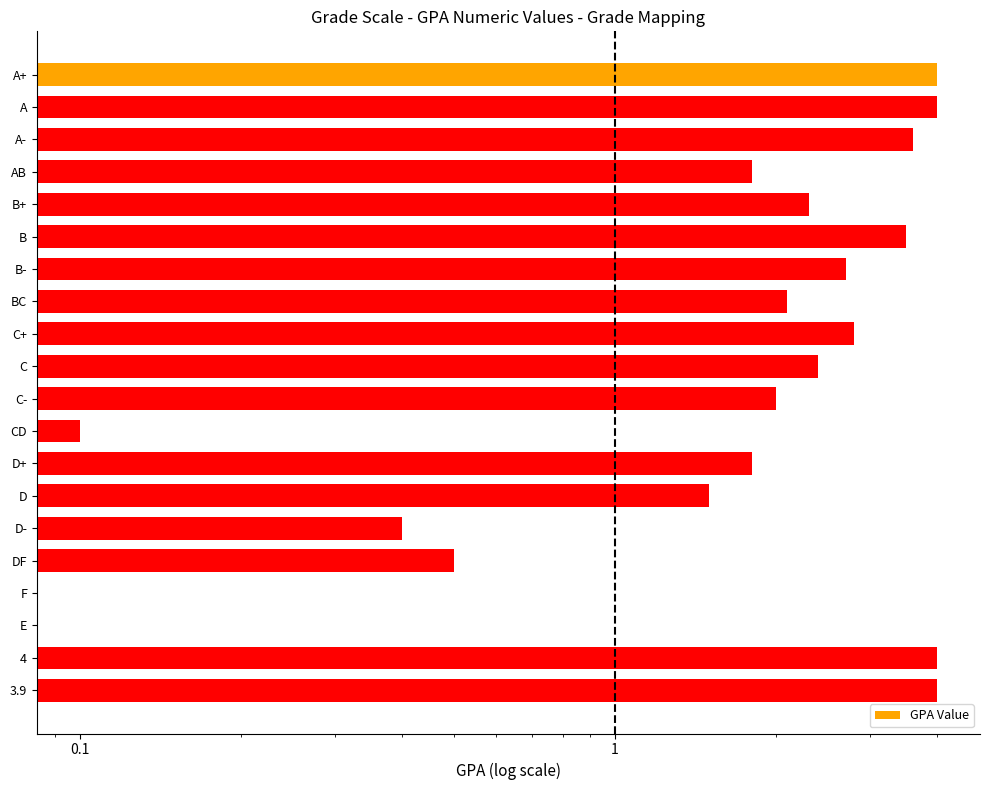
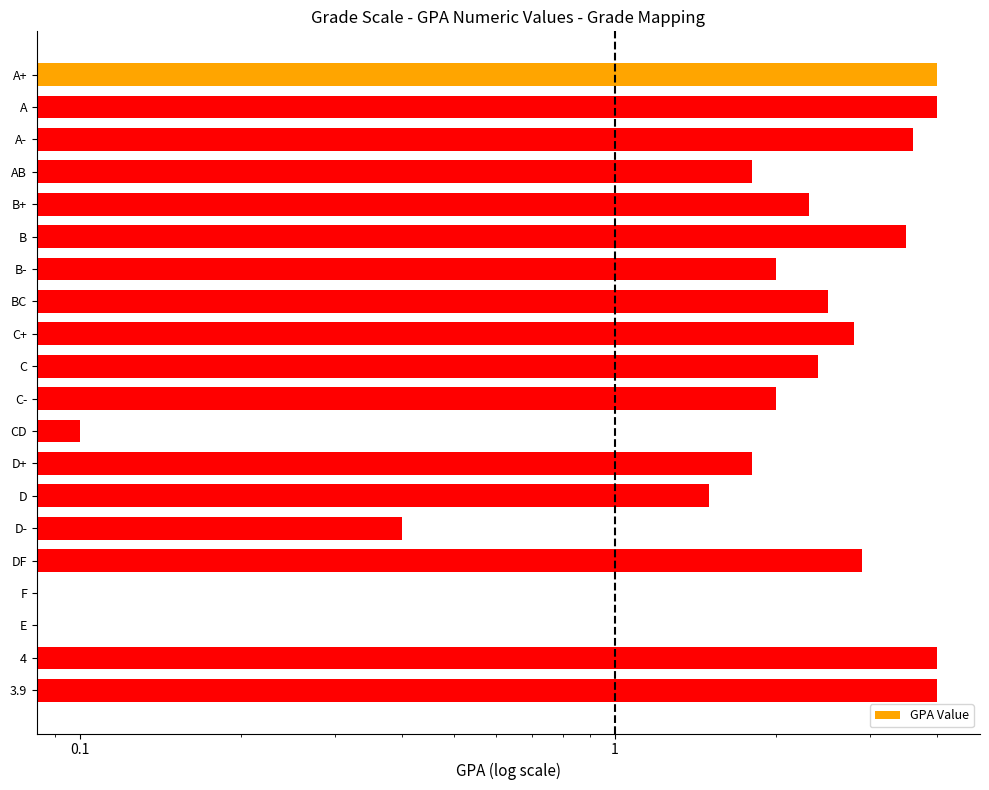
B-: 2.7 -> 2.0
BC: 2.1 -> 2.5
DF: 0.5 -> 2.9
